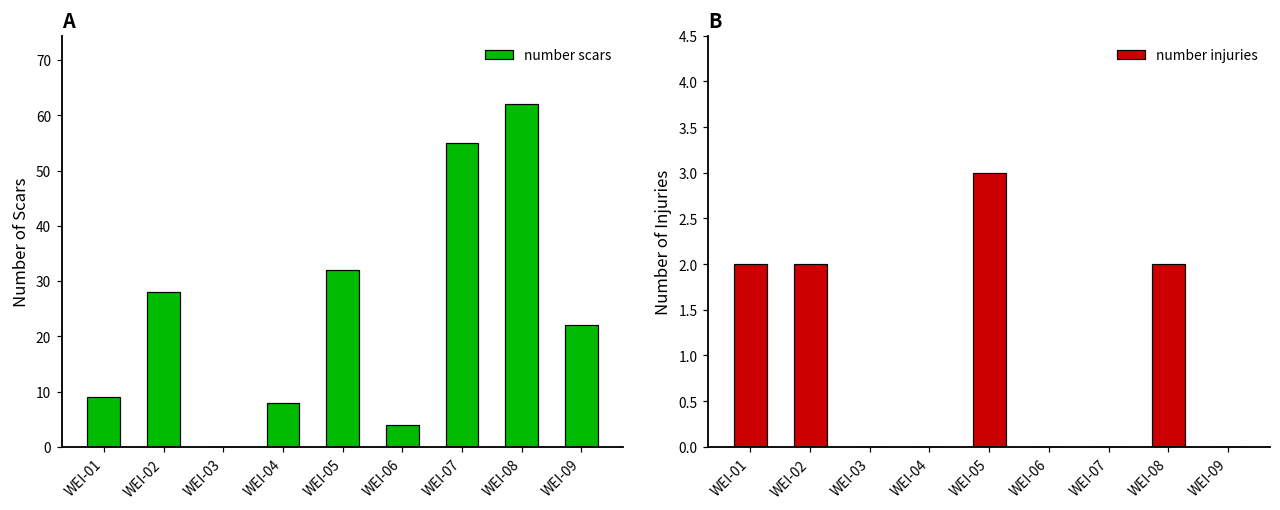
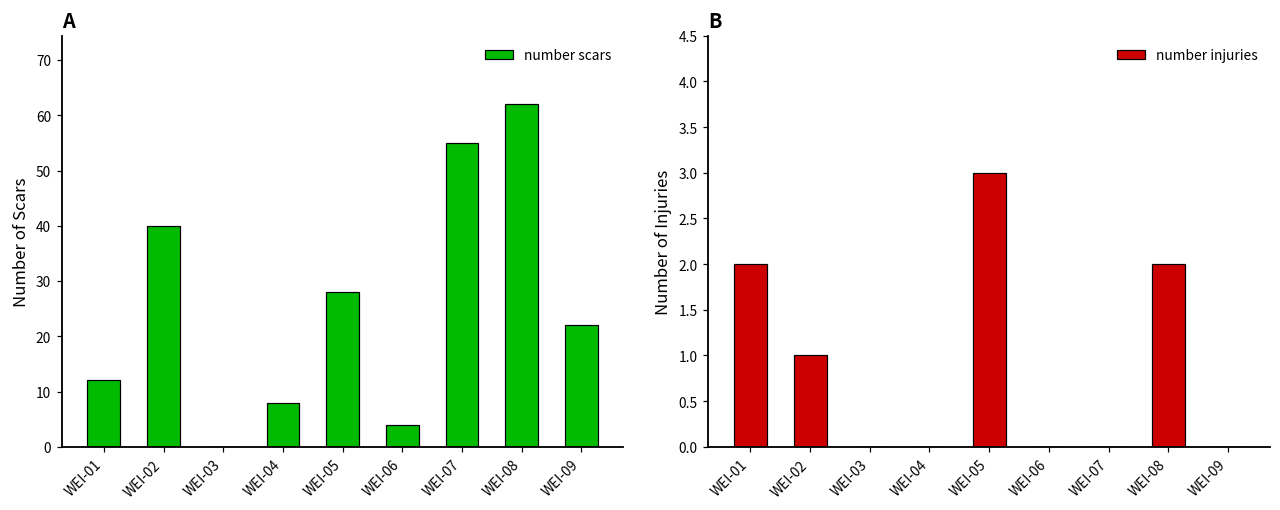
A, WEI-01: 9 -> 12
A, WEI-02: 28 -> 40
A, WEI-05: 32 -> 28
B, WEI-02: 2 -> 1
